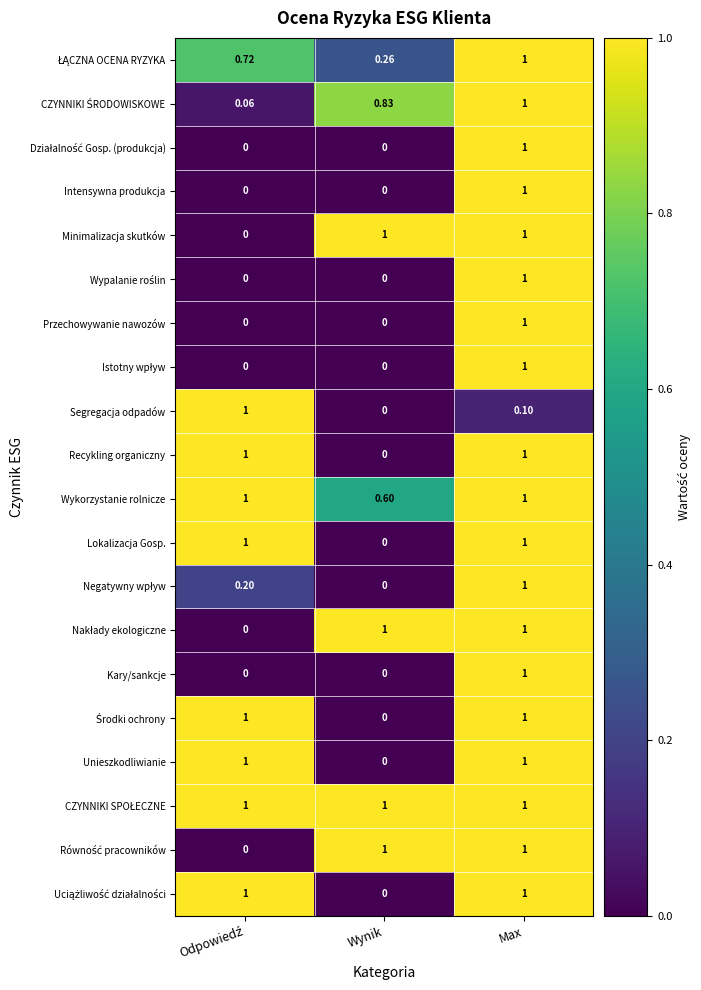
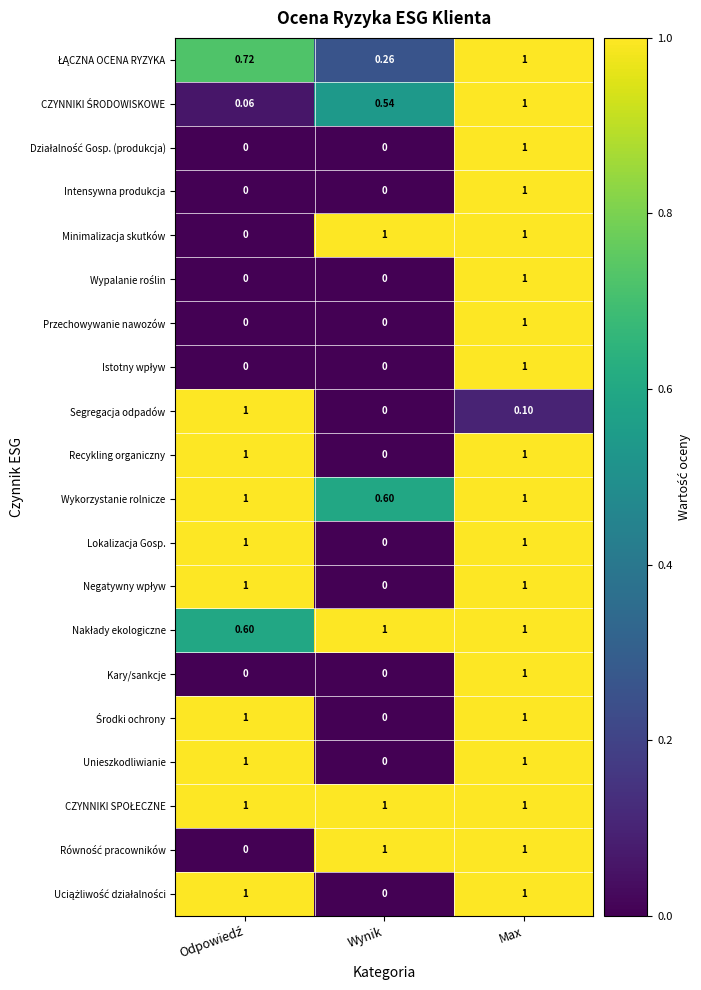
CZYNNIKI ŚRODOWISKOWE, Wynik: 0.83 -> 0.54
Negatywny wpływ, Odpowiedź: 0.20 -> 1
Nakłady ekologiczne, Odpowiedź: 0 -> 0.60
